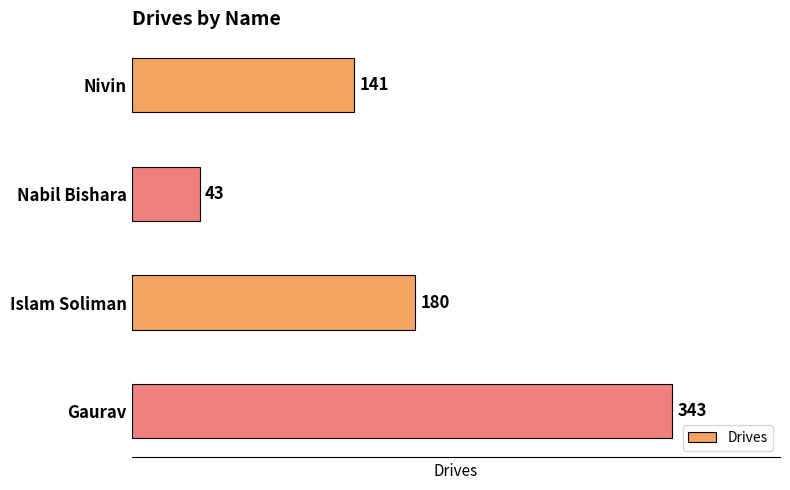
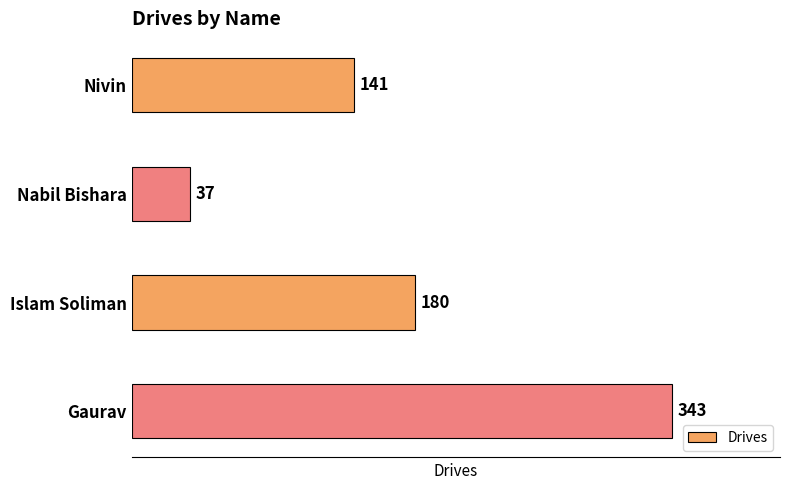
Nabil Bishara: 43 -> 37
